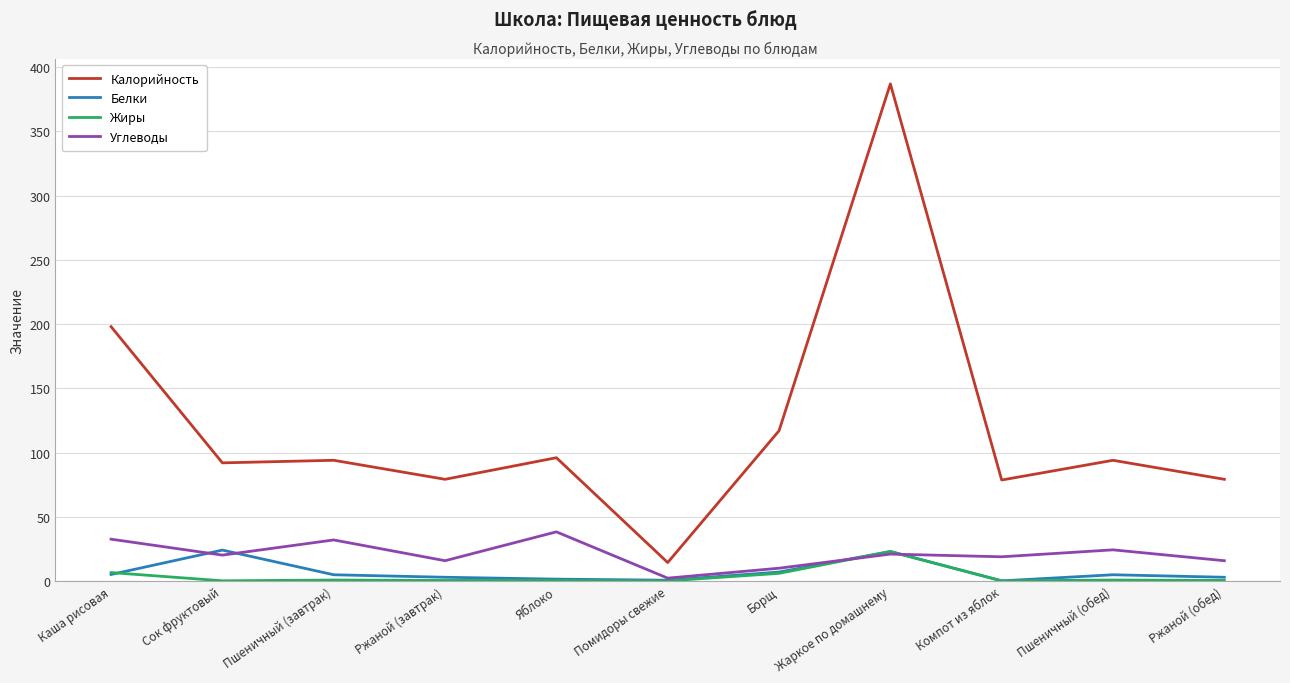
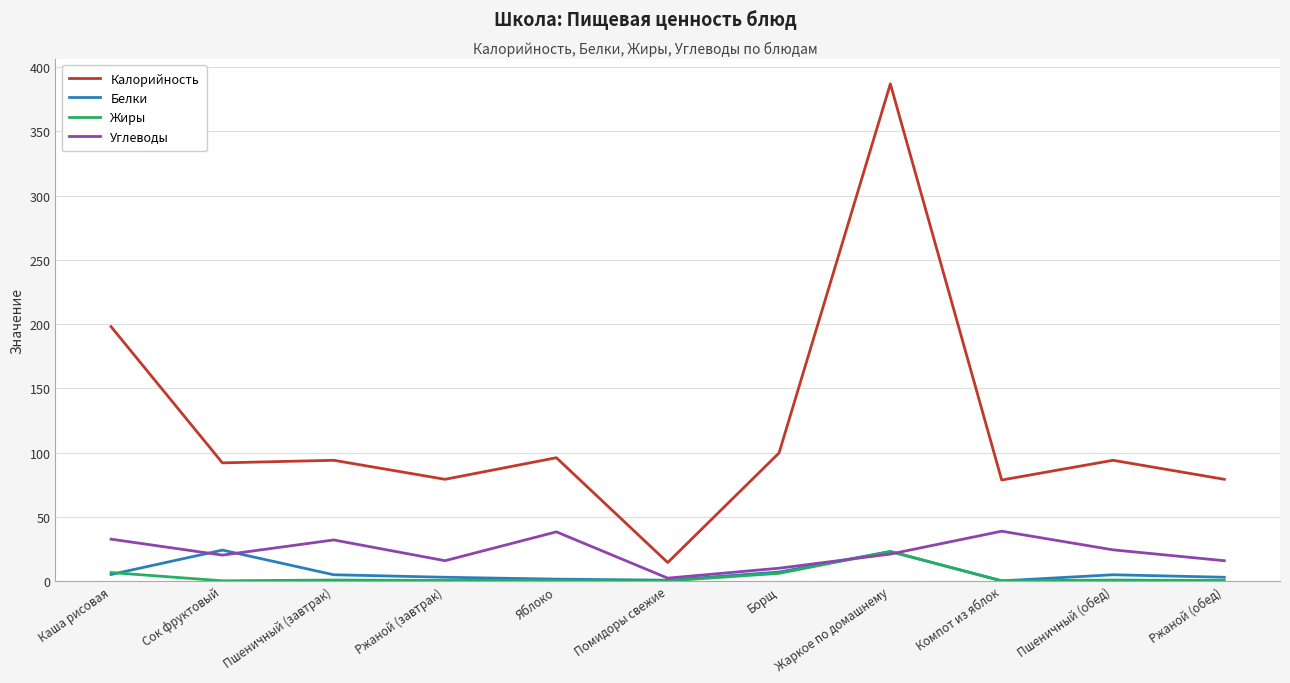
Калорийность, Борщ: 117 -> 100
Углеводы, Компот из яблок: 19 -> 39
